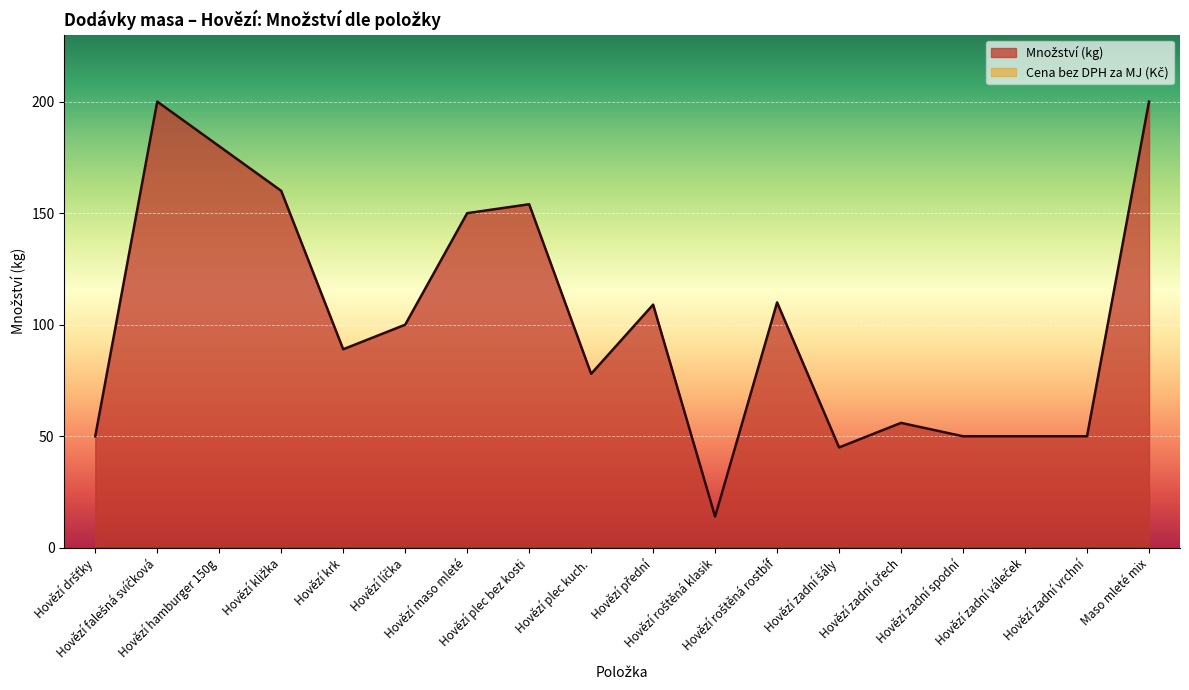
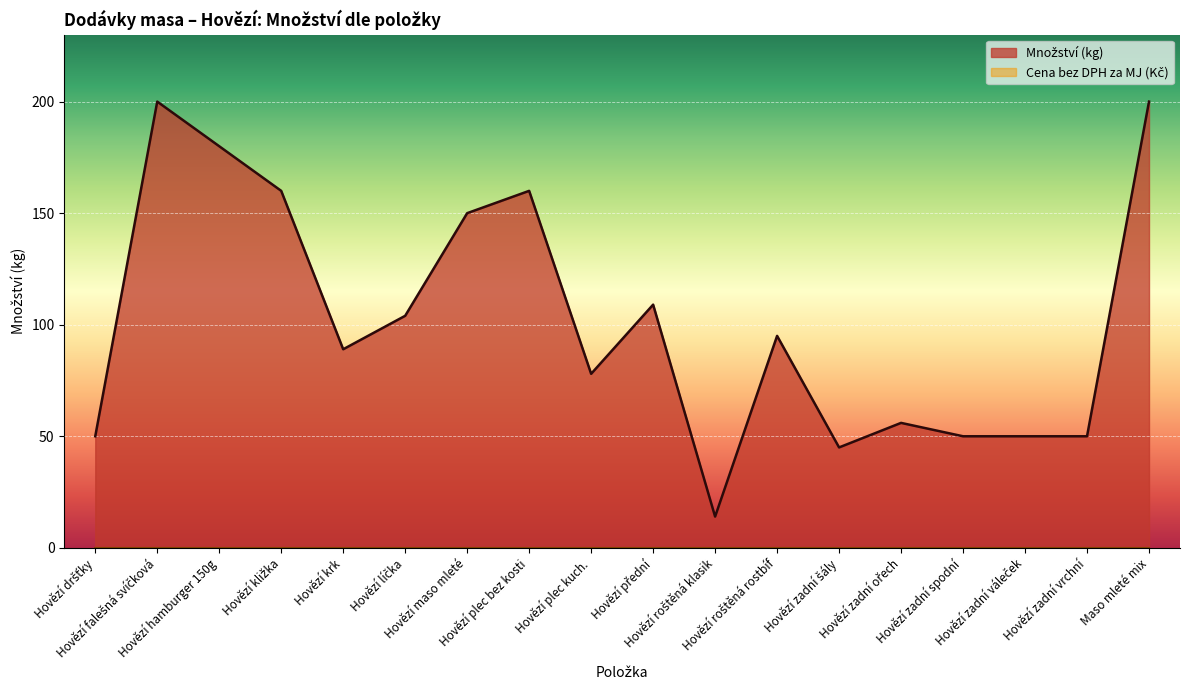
Množství (kg), Hovězí líčka: 100 -> 104
Množství (kg), Hovězí plec bez kosti: 154 -> 160
Množství (kg), Hovězí roštěná rostbíf: 110 -> 95
